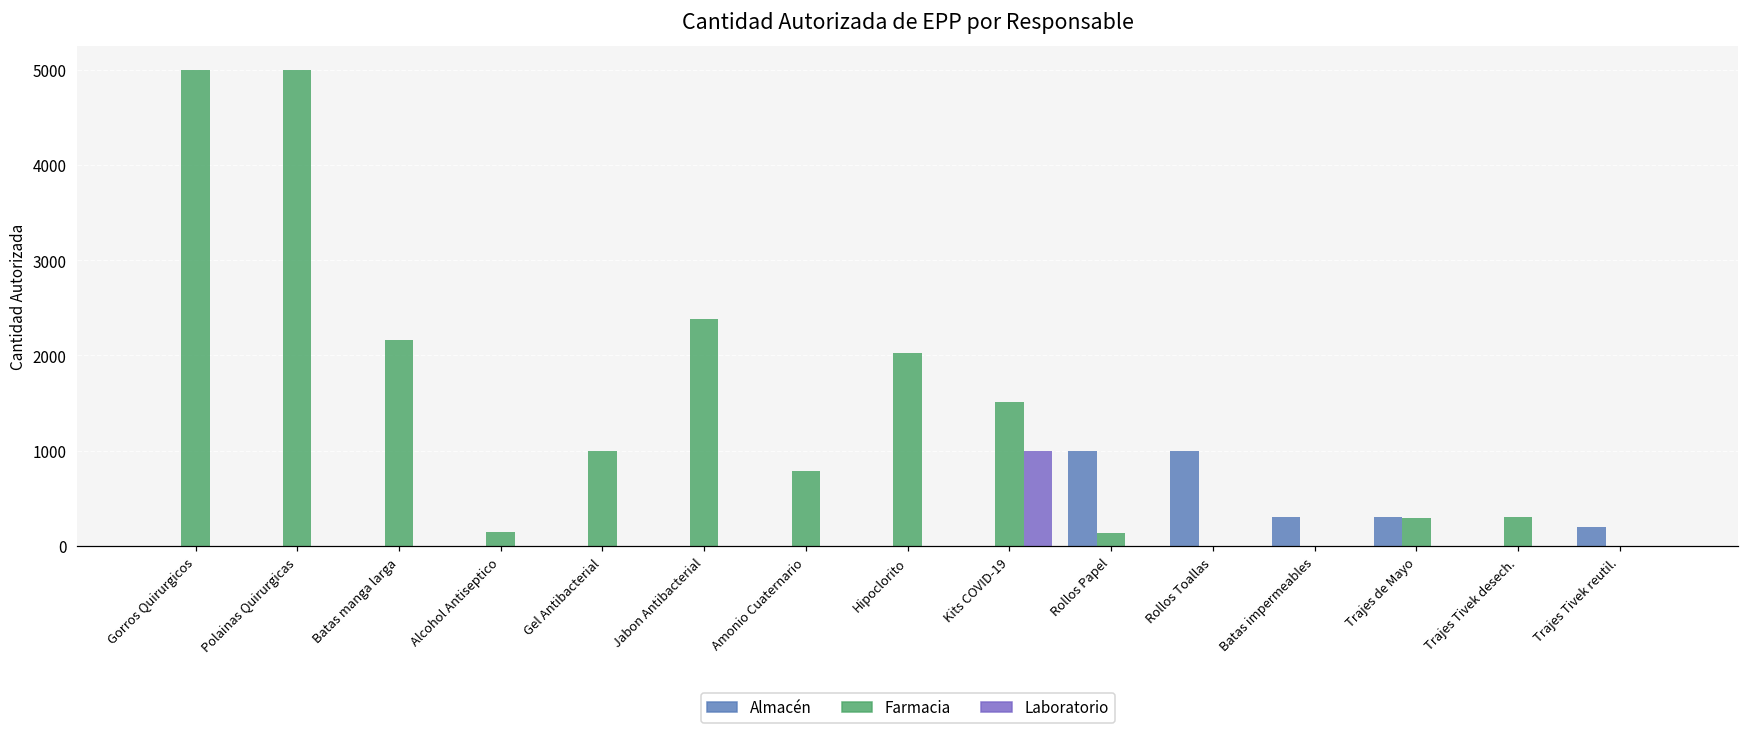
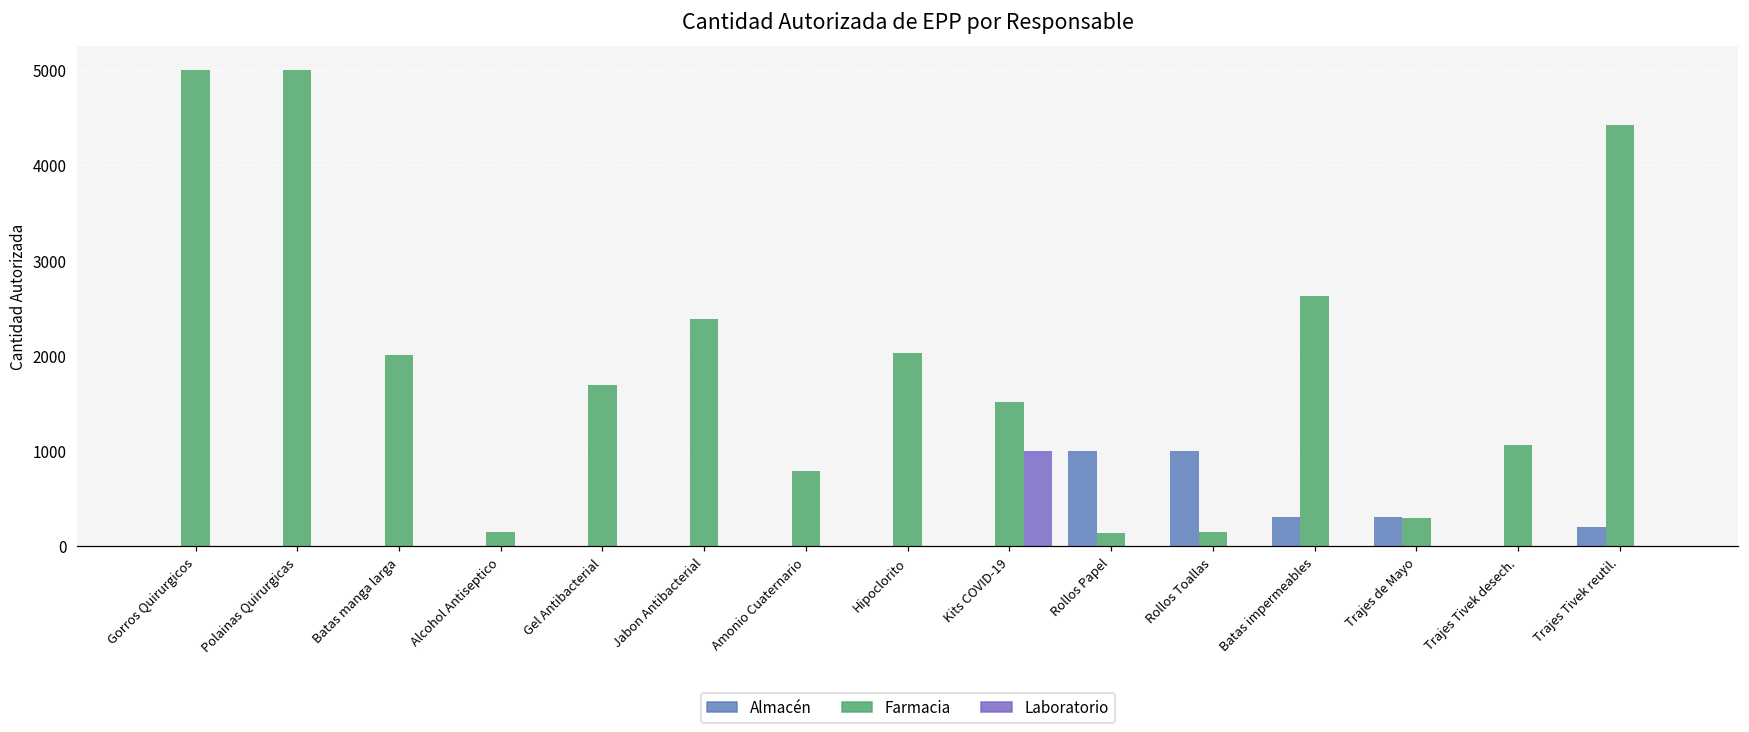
Farmacia, Batas manga larga: 2200 -> 2000
Farmacia, Gel Antibacterial: 1000 -> 1700
Farmacia, Rollos Toallas: 0 -> 100
Farmacia, Batas impermeables: 0 -> 2600
Farmacia, Trajes Tivek desech.: 300 -> 1100
Farmacia, Trajes Tivek reutil.: 0 -> 4400
